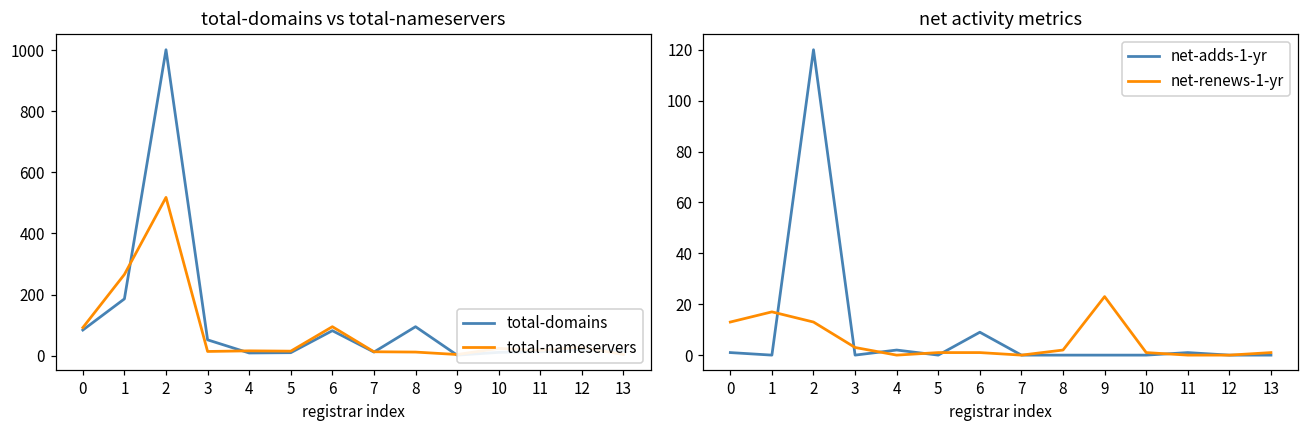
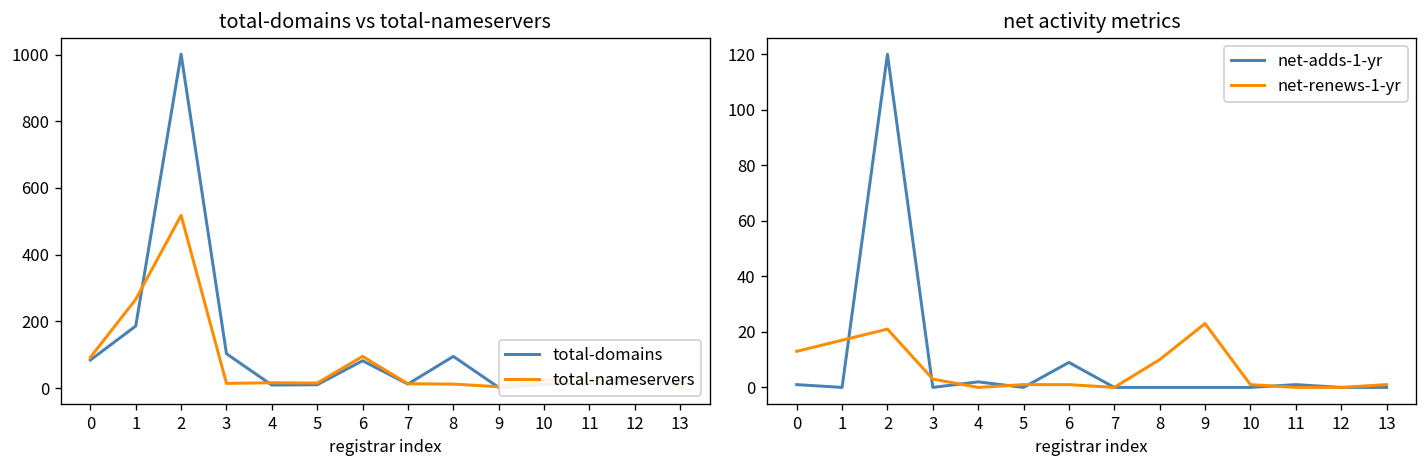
total-domains vs total-nameservers, total-domains, 3: 50 -> 100
net activity metrics, net-renews-1-yr, 2: 13 -> 21
net activity metrics, net-renews-1-yr, 8: 2 -> 10
